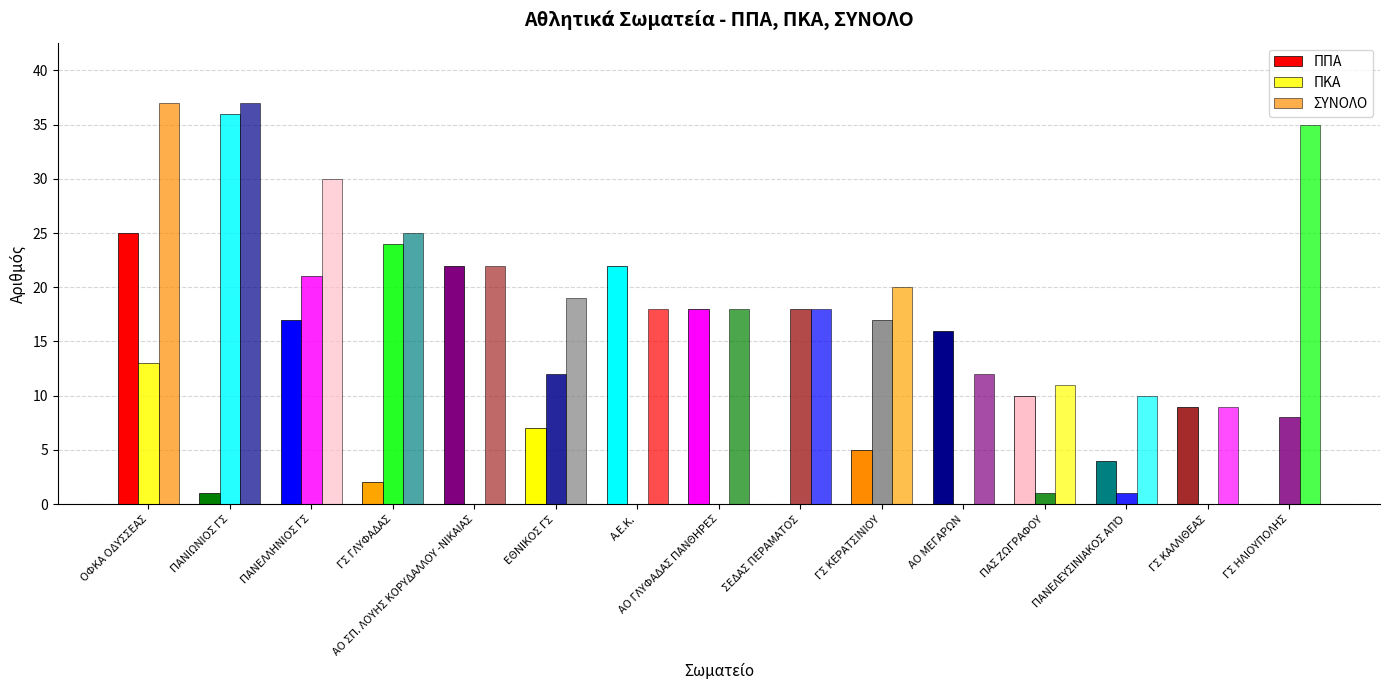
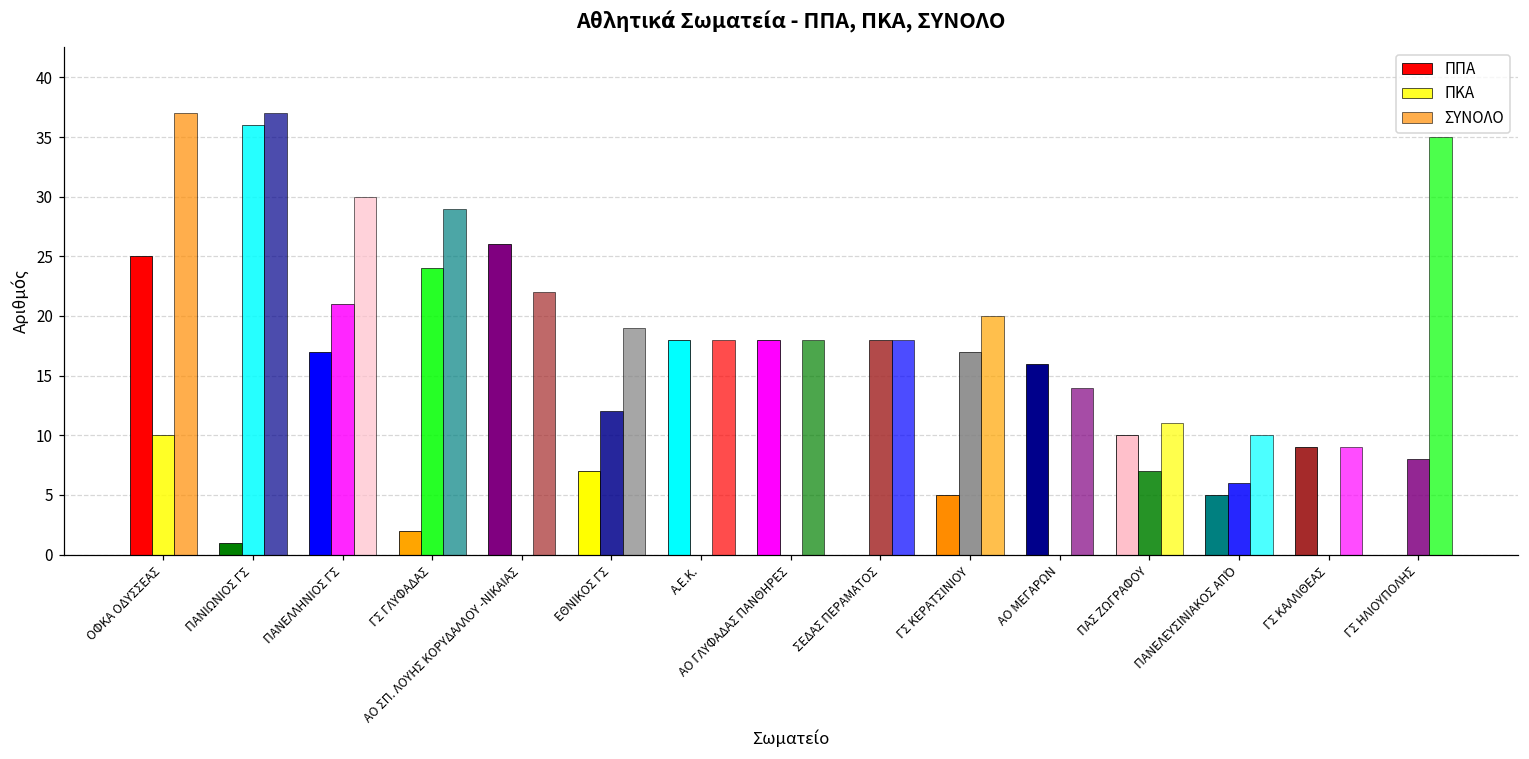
ΠΚΑ, ΟΦΚΑ ΟΔΥΣΣΕΑΣ: 13 -> 10
ΣΥΝΟΛΟ, ΓΣ ΓΛΥΦΑΔΑΣ: 25 -> 29
ΠΠΑ, ΑΟ ΣΠ. ΛΟΥΗΣ ΚΟΡΥΔΑΛΛΟΥ -ΝΙΚΑΙΑΣ: 22 -> 26
ΠΠΑ, Α.Ε.Κ.: 22 -> 18
ΣΥΝΟΛΟ, ΑΟ ΜΕΓΑΡΩΝ: 12 -> 14
ΠΚΑ, ΠΑΣ ΖΩΓΡΑΦΟΥ: 1 -> 7
ΠΠΑ, ΠΑΝΕΛΕΥΣΙΝΙΑΚΟΣ ΑΠΌ: 4 -> 5
ΠΚΑ, ΠΑΝΕΛΕΥΣΙΝΙΑΚΟΣ ΑΠΌ: 1 -> 6
